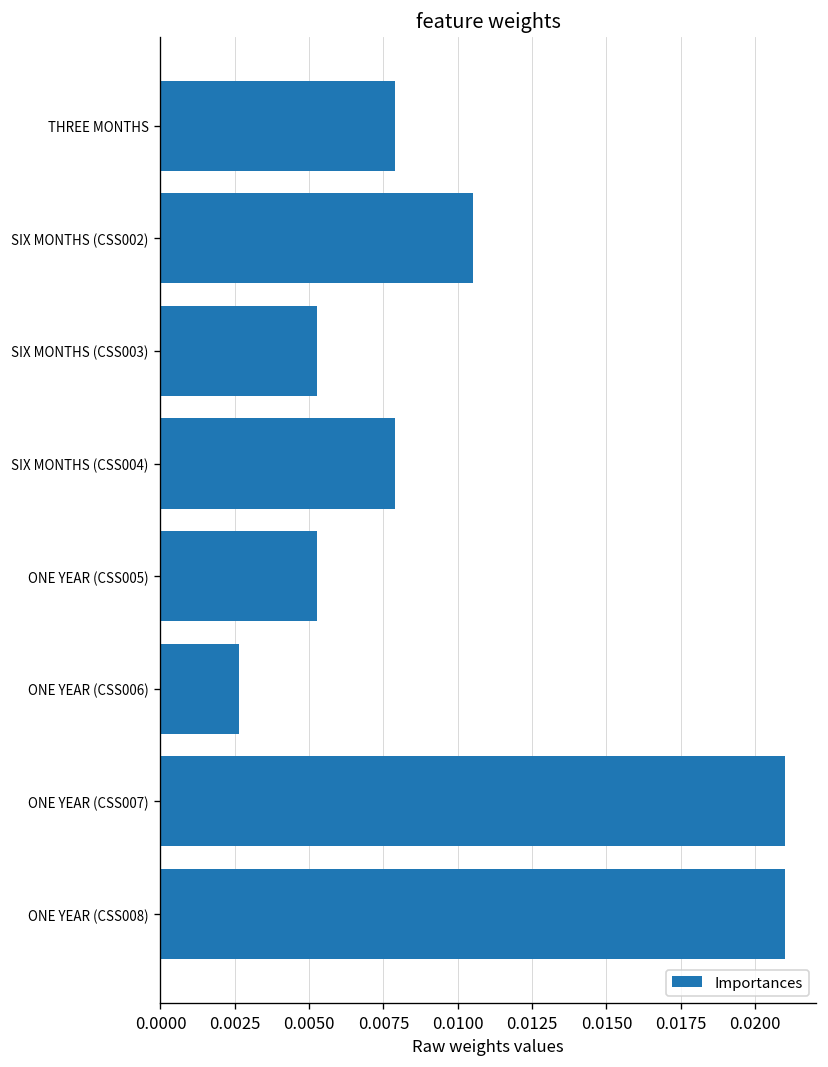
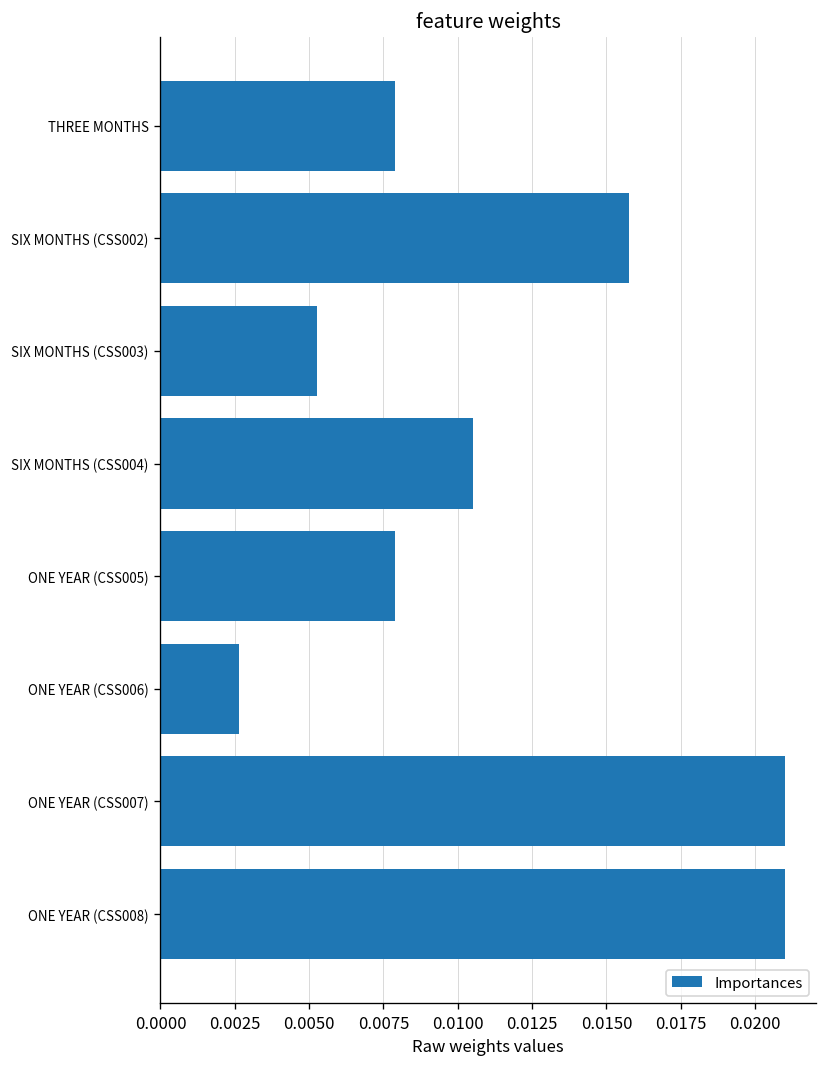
SIX MONTHS (CSS002): 0.0105 -> 0.0158
SIX MONTHS (CSS004): 0.0079 -> 0.0105
ONE YEAR (CSS005): 0.0053 -> 0.0079
